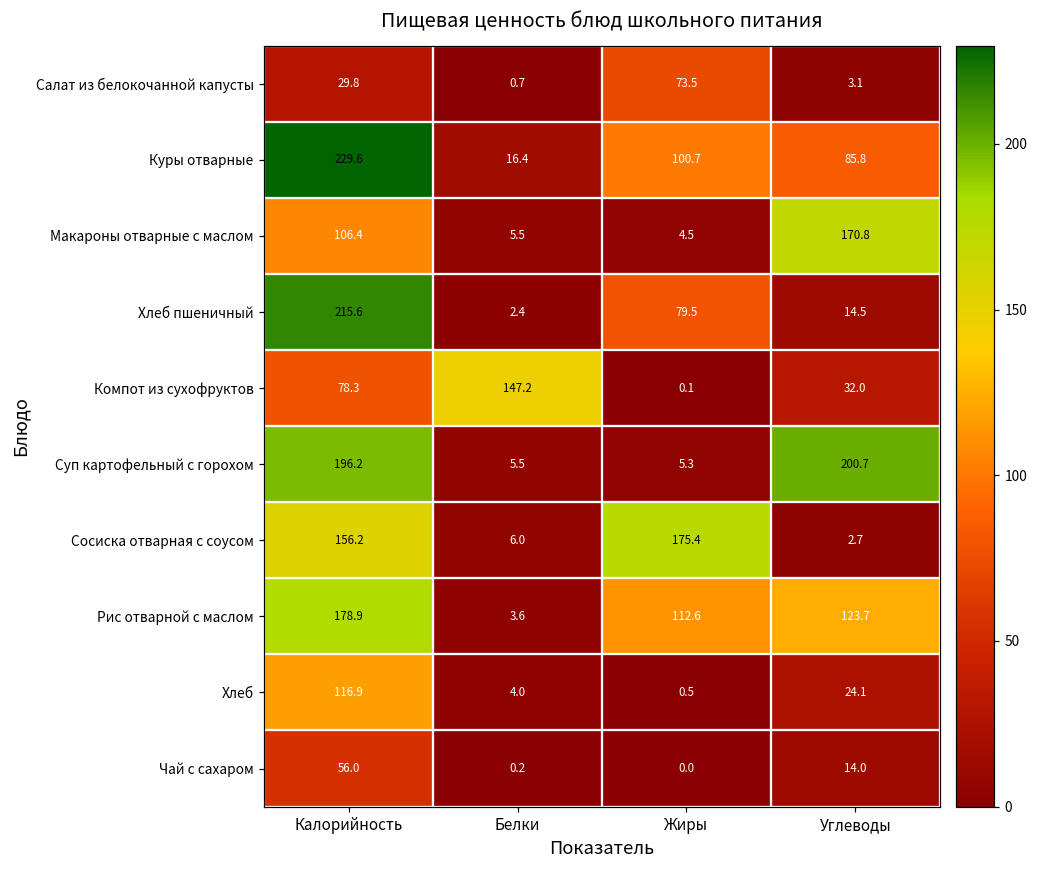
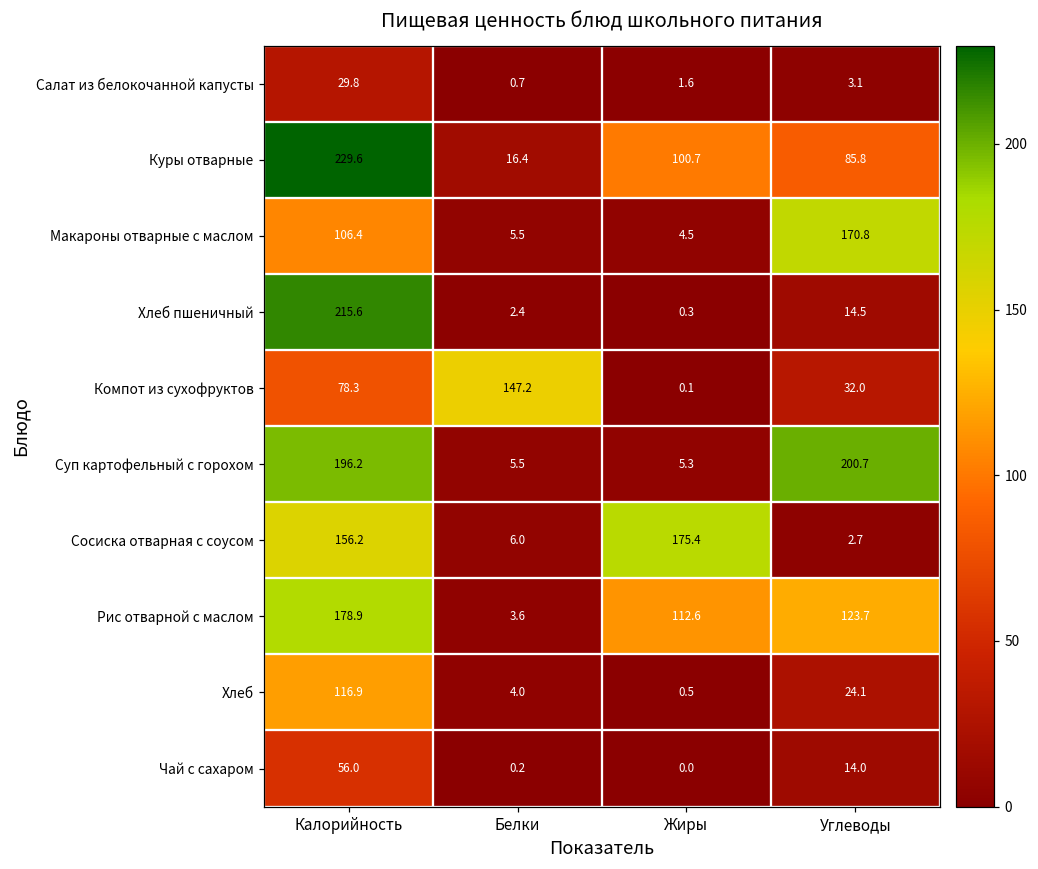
Салат из белокочанной капусты, Жиры: 73.5 -> 1.6
Хлеб пшеничный, Жиры: 79.5 -> 0.3
